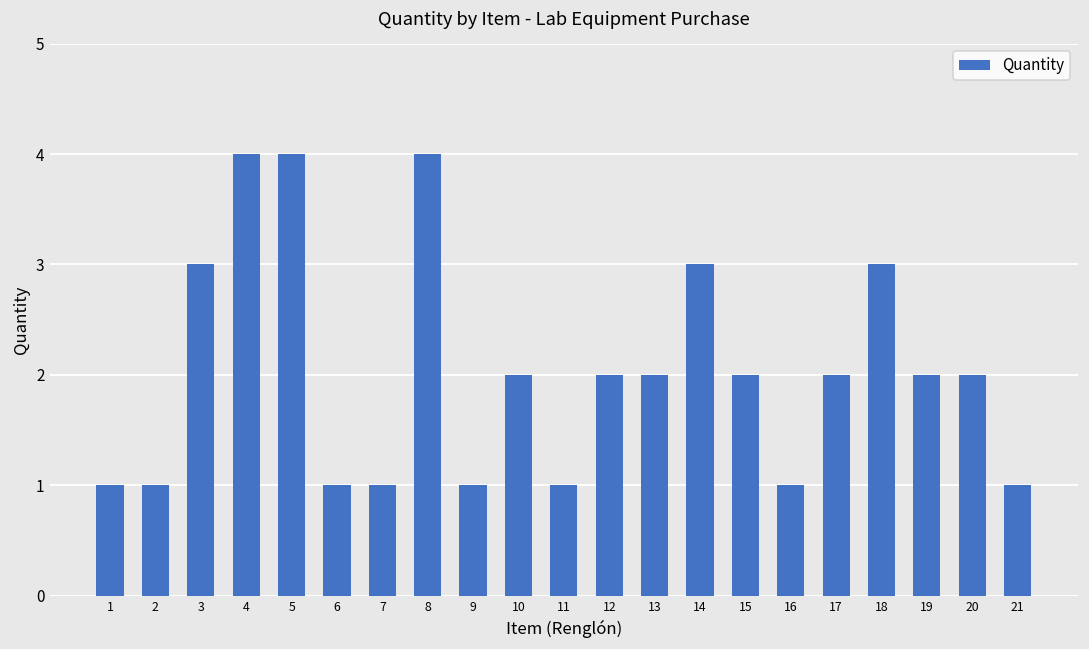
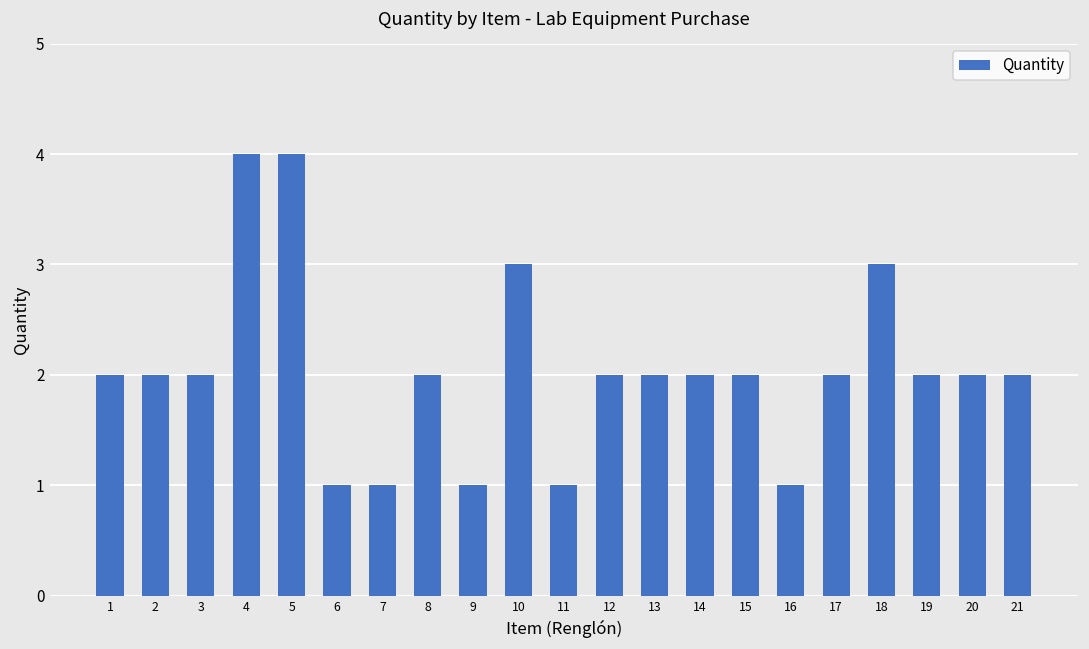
1: 1 -> 2
2: 1 -> 2
3: 3 -> 2
8: 4 -> 2
10: 2 -> 3
14: 3 -> 2
21: 1 -> 2
